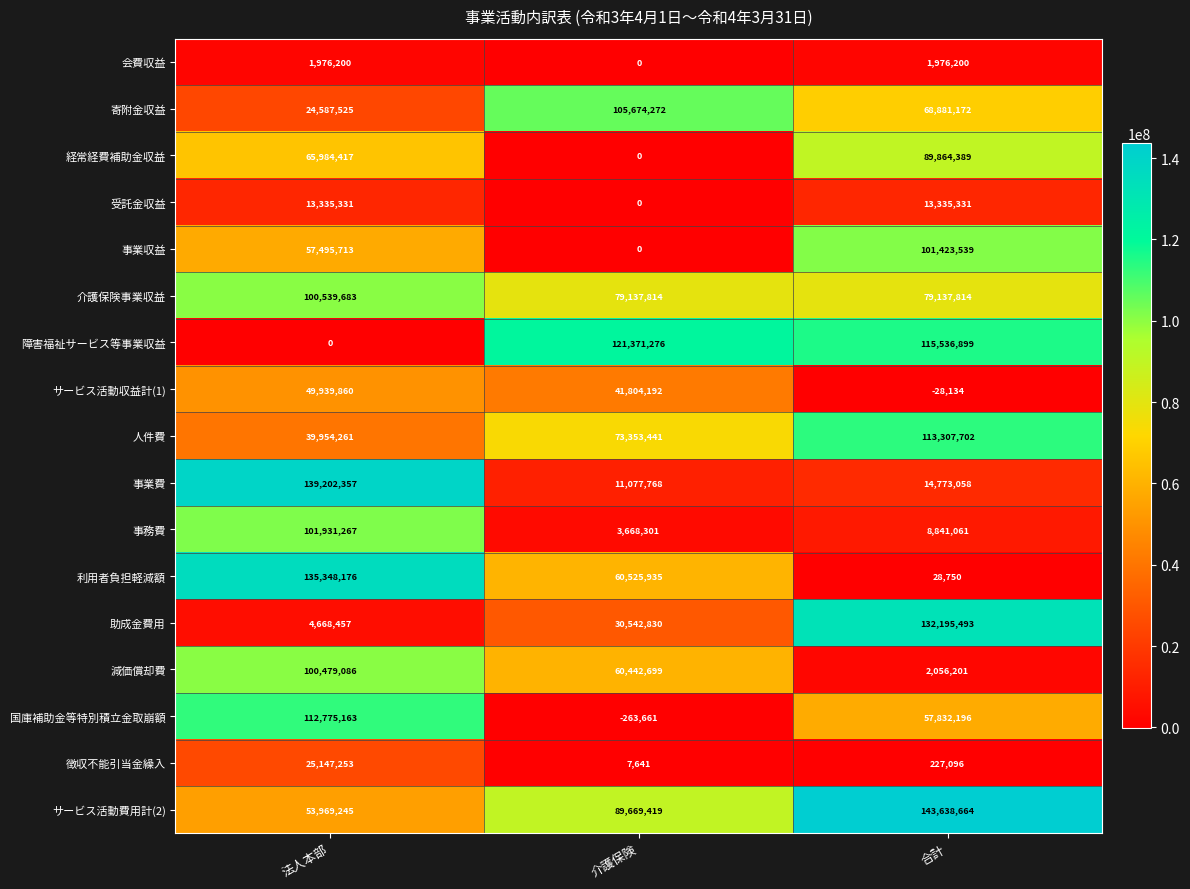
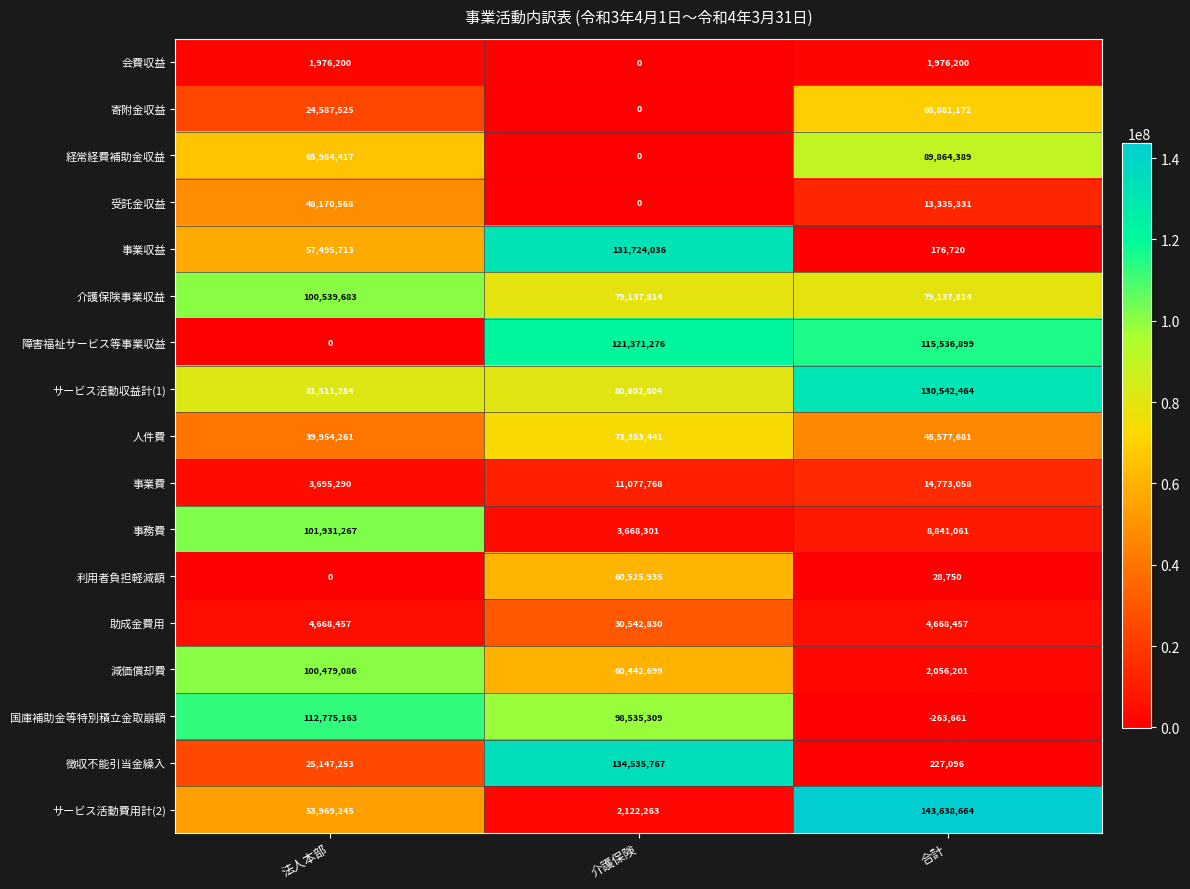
寄附金収益, 介護保険: 105,674,272 -> 0
受託金収益, 法人本部: 13,335,331 -> 48,170,568
事業収益, 介護保険: 0 -> 131,724,036
事業収益, 合計: 101,423,539 -> 176,720
サービス活動収益計(1), 法人本部: 49,939,860 -> 81,511,284
サービス活動収益計(1), 介護保険: 41,804,192 -> 80,602,604
サービス活動収益計(1), 合計: -28,134 -> 130,542,464
人件費, 合計: 113,307,702 -> 46,577,681
事業費, 法人本部: 139,202,357 -> 3,695,290
利用者負担軽減額, 法人本部: 135,348,176 -> 0
助成金費用, 合計: 132,195,493 -> 4,668,457
国庫補助金等特別積立金取崩額, 介護保険: -263,661 -> 98,535,309
国庫補助金等特別積立金取崩額, 合計: 57,832,196 -> -263,661
徴収不能引当金繰入, 介護保険: 7,641 -> 134,535,767
サービス活動費用計(2), 介護保険: 89,669,419 -> 2,122,263
